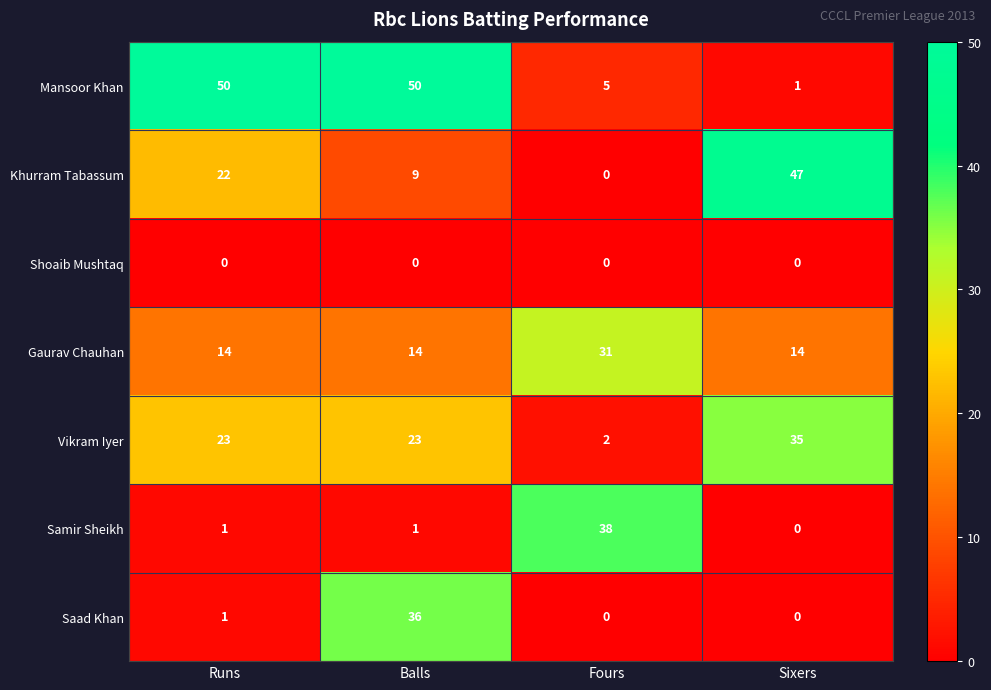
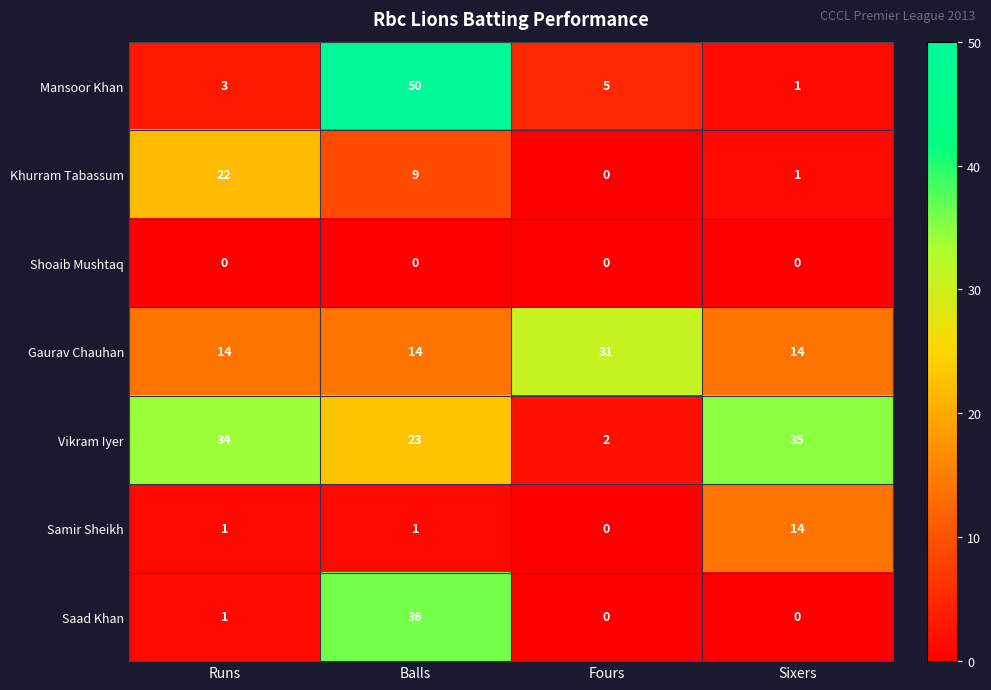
Mansoor Khan, Runs: 50 -> 3
Khurram Tabassum, Sixers: 47 -> 1
Vikram Iyer, Runs: 23 -> 34
Samir Sheikh, Fours: 38 -> 0
Samir Sheikh, Sixers: 0 -> 14
